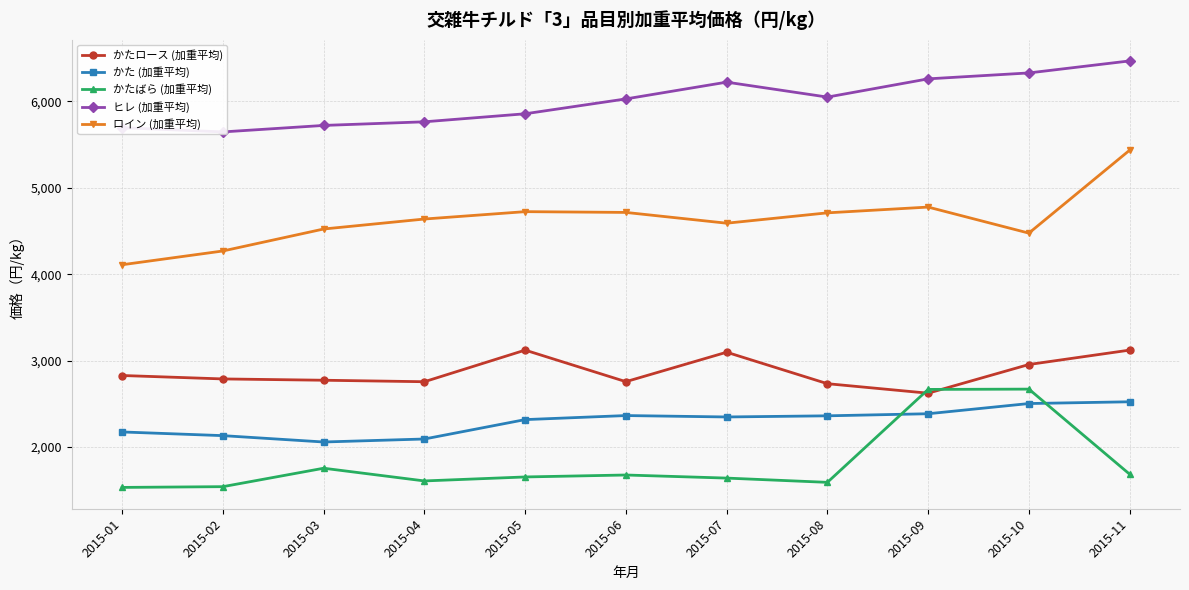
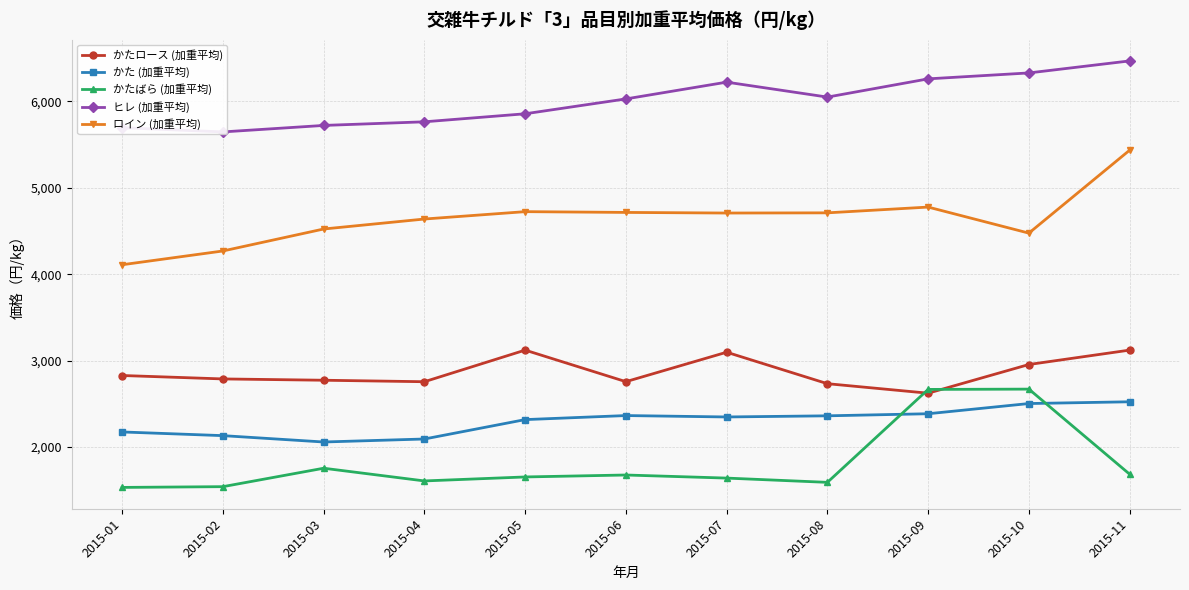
ロイン (加重平均), 2015-07: 4,600 -> 4,700
